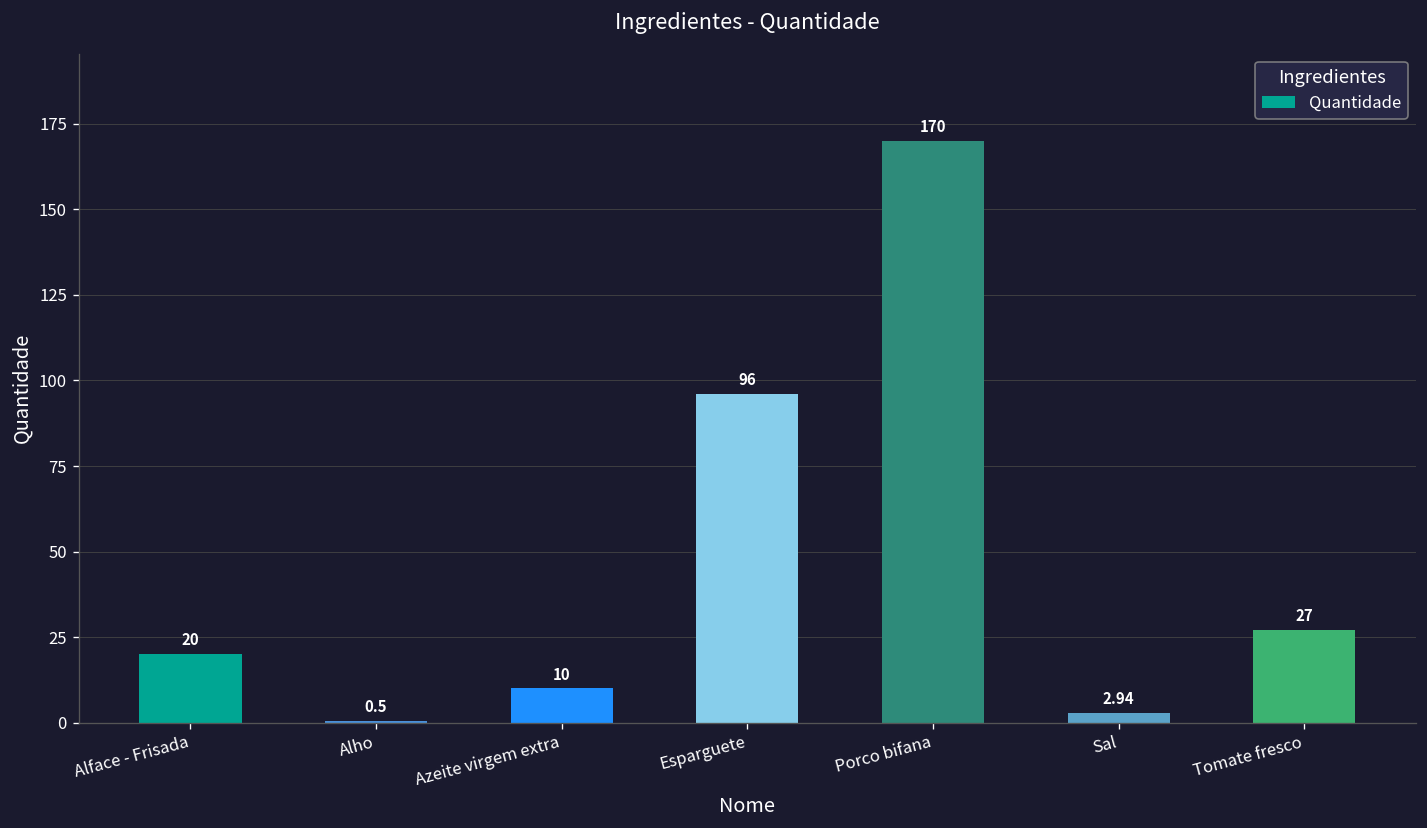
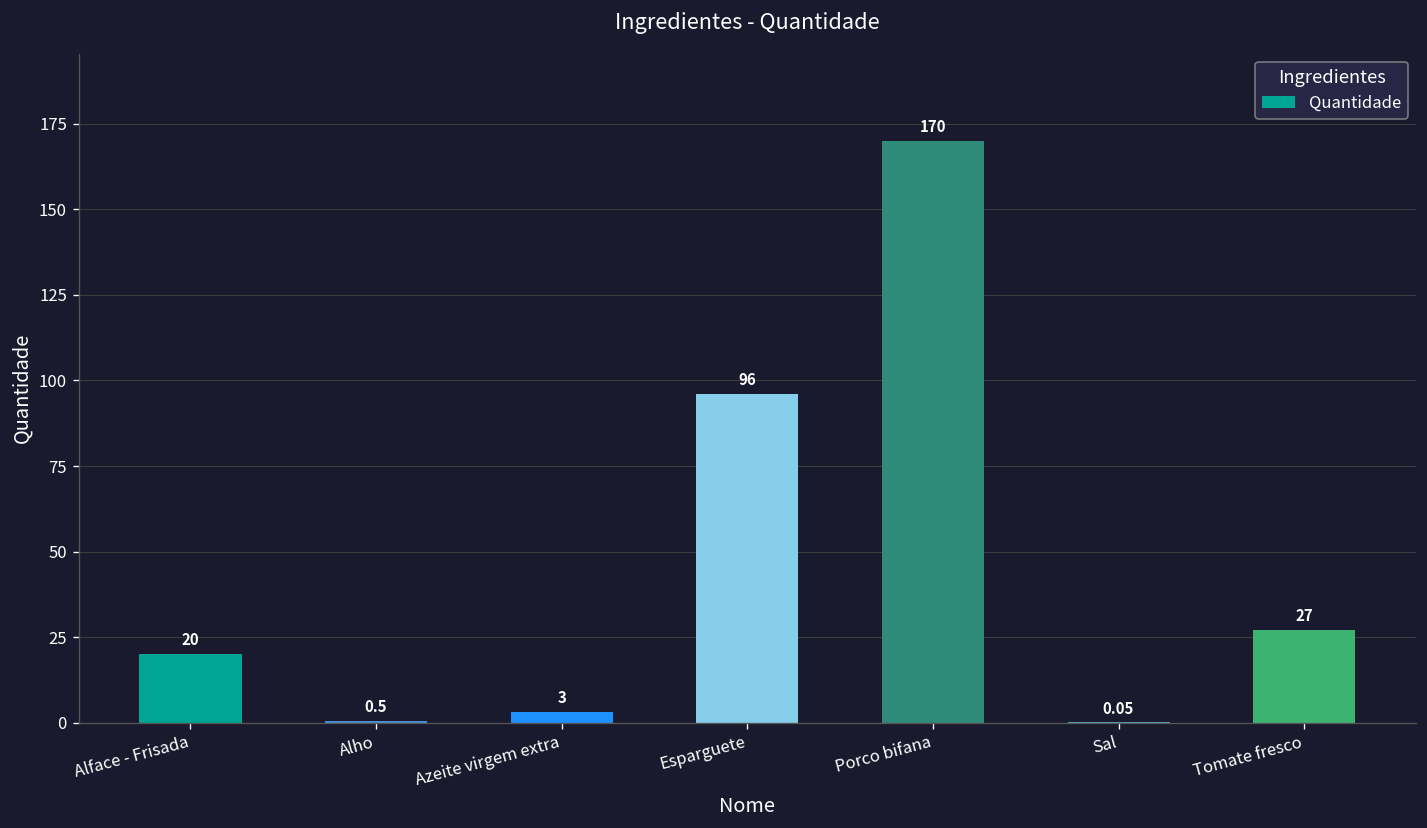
Azeite virgem extra: 10 -> 3
Sal: 2.94 -> 0.05
